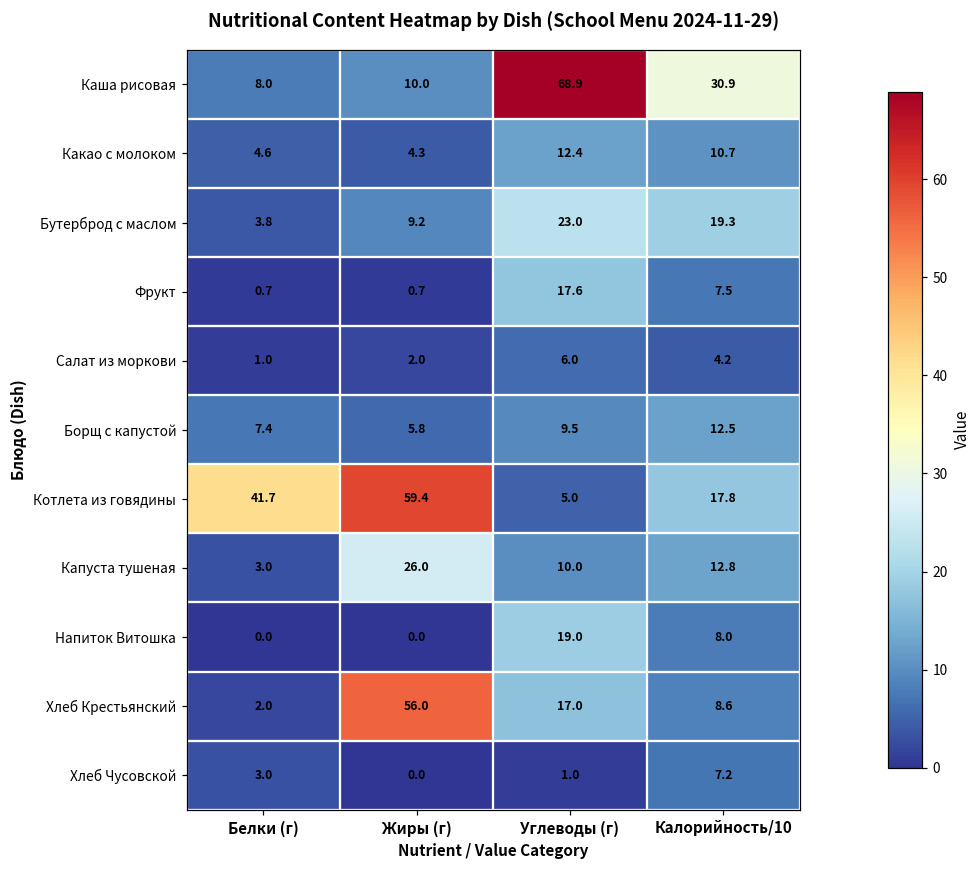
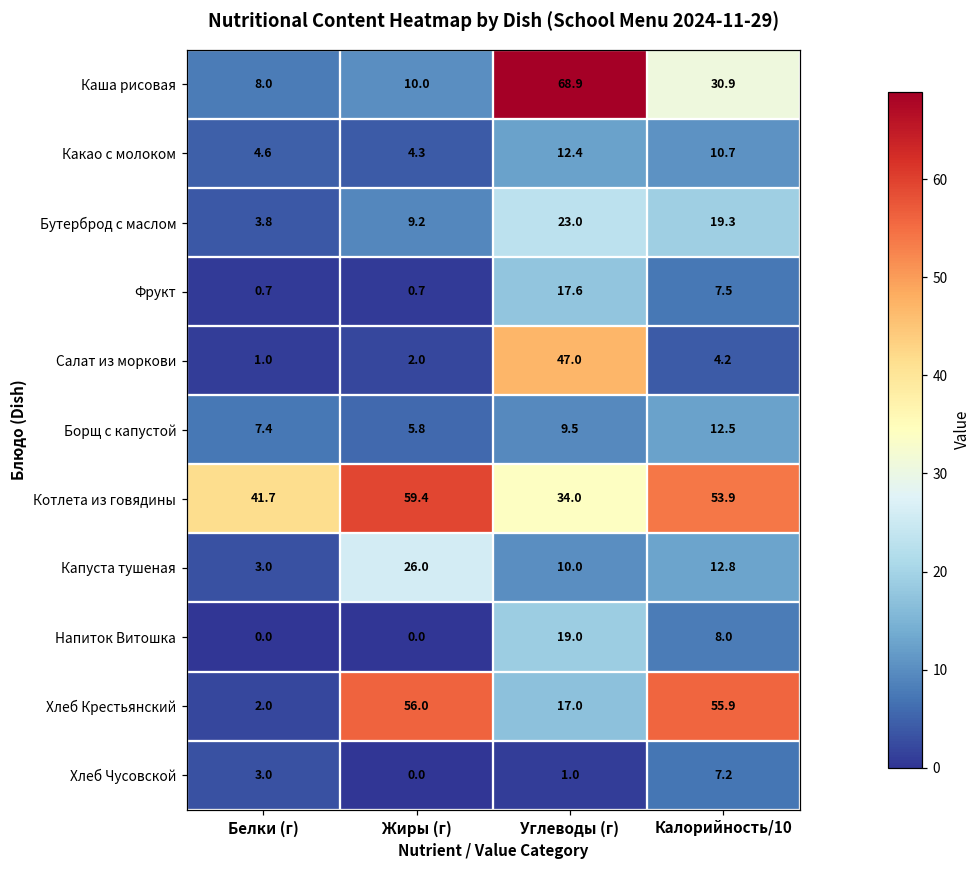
Салат из моркови, Углеводы (г): 6.0 -> 47.0
Котлета из говядины, Углеводы (г): 5.0 -> 34.0
Котлета из говядины, Калорийность/10: 17.8 -> 53.9
Хлеб Крестьянский, Калорийность/10: 8.6 -> 55.9
